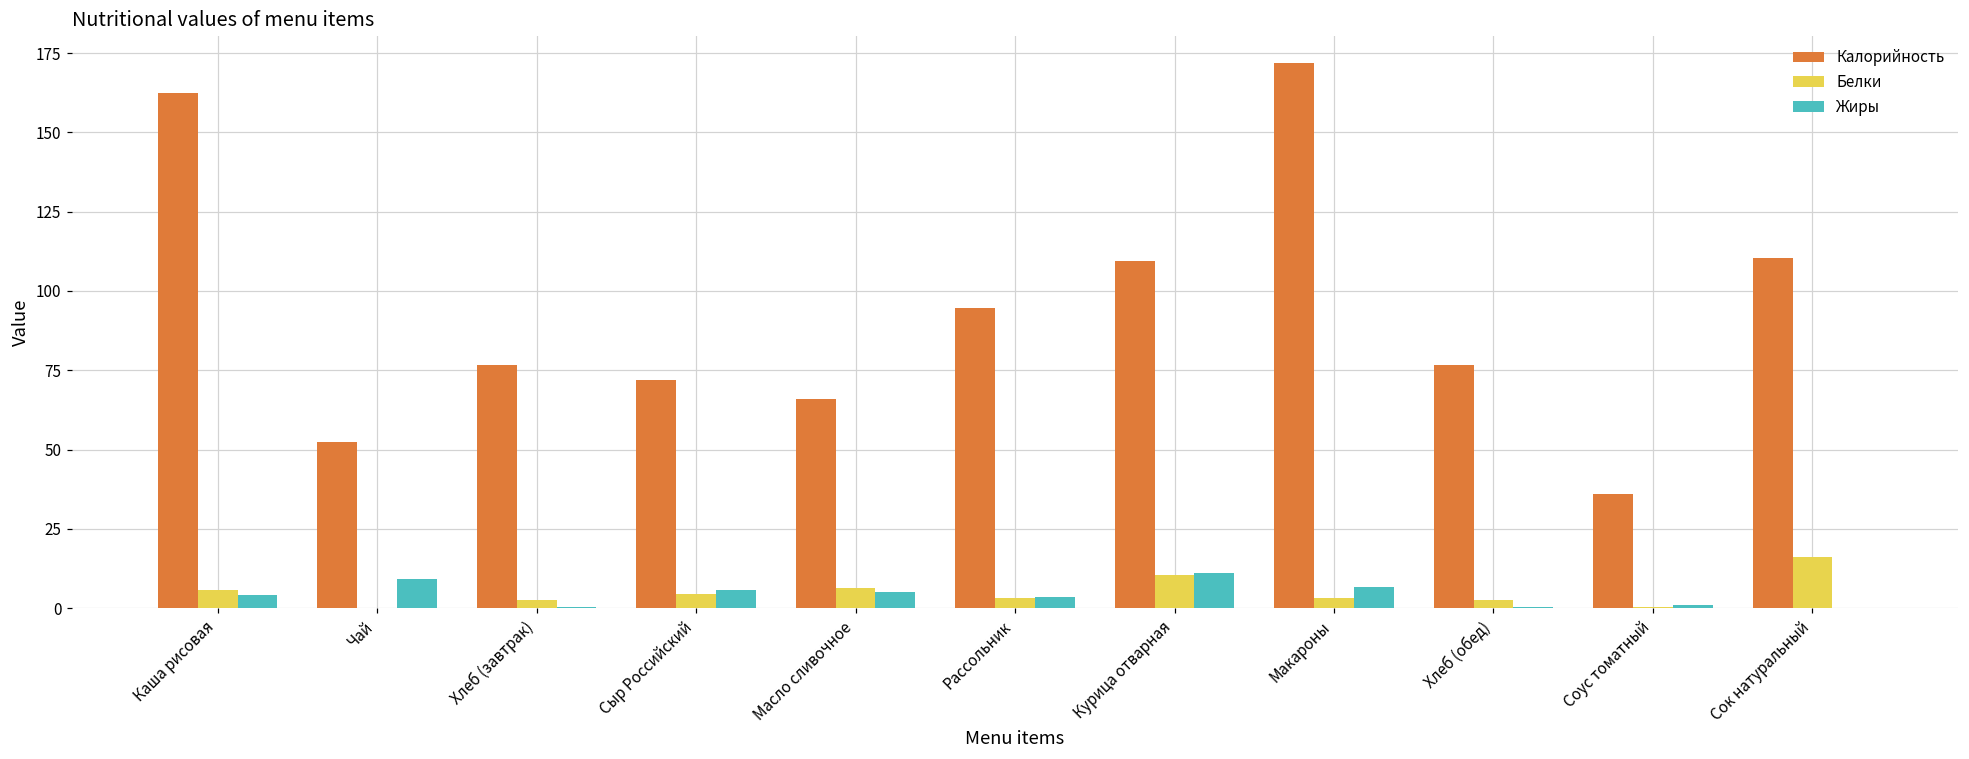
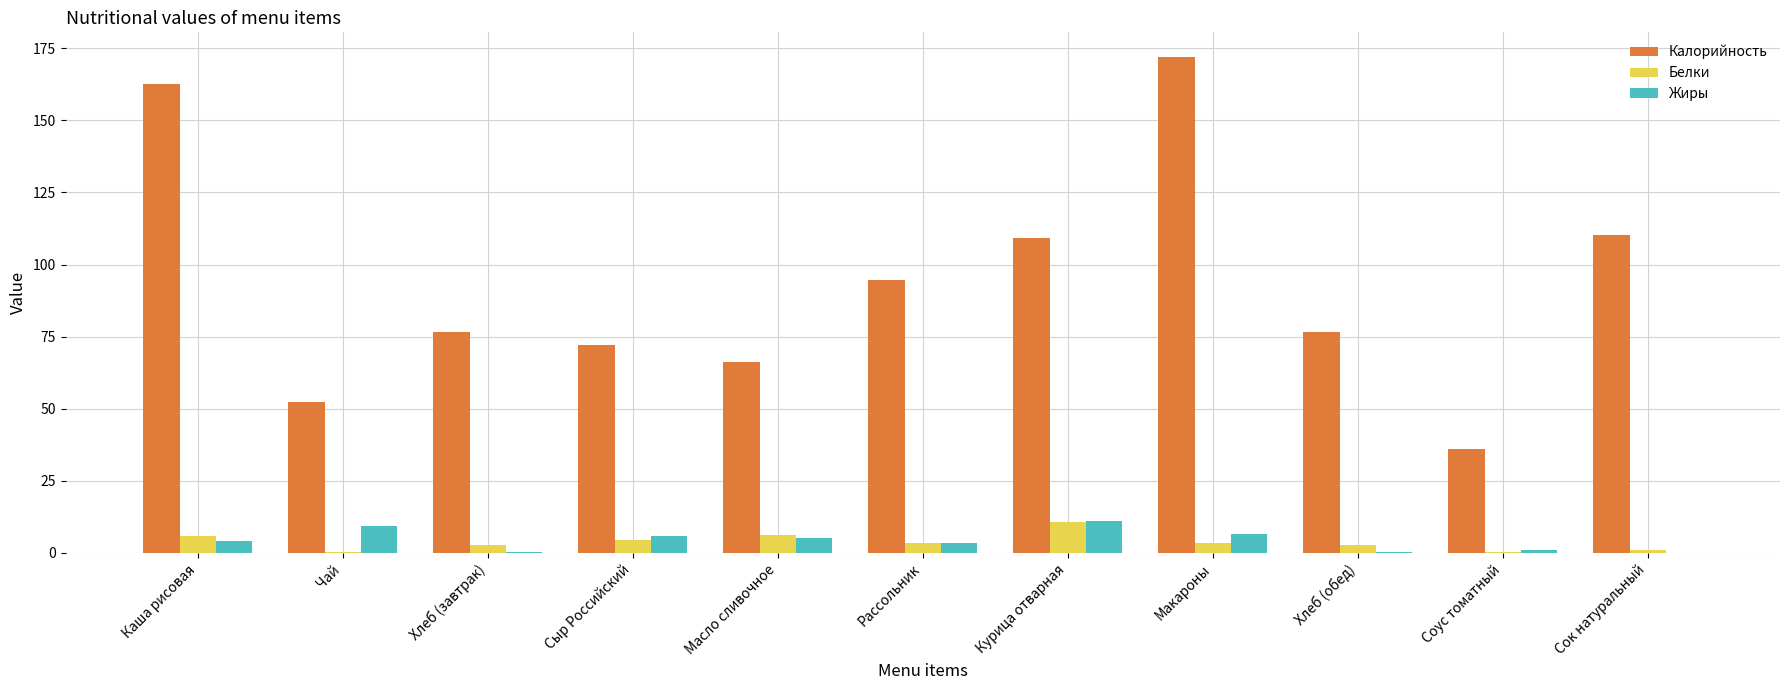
Белки, Сок натуральный: 16 -> 1
